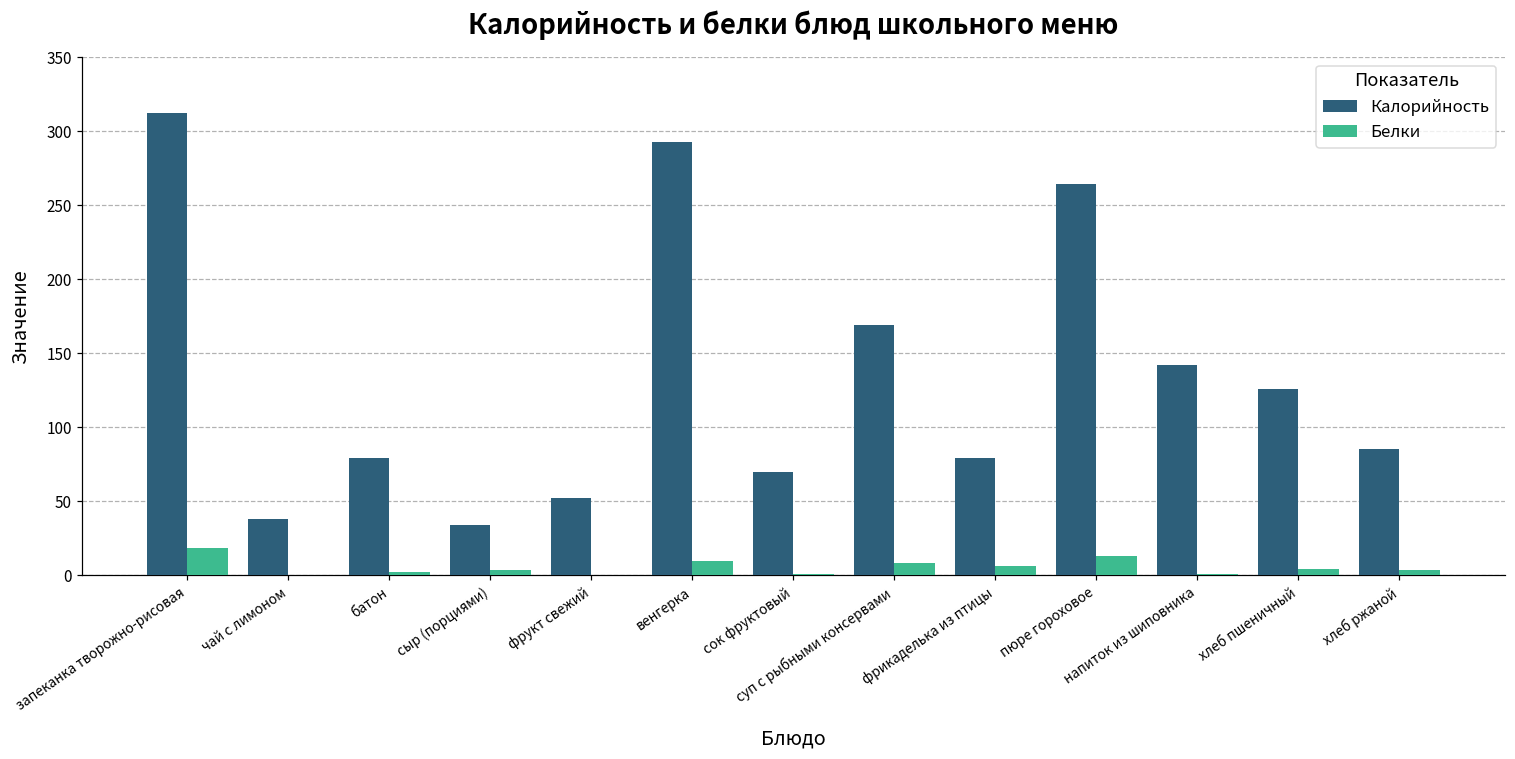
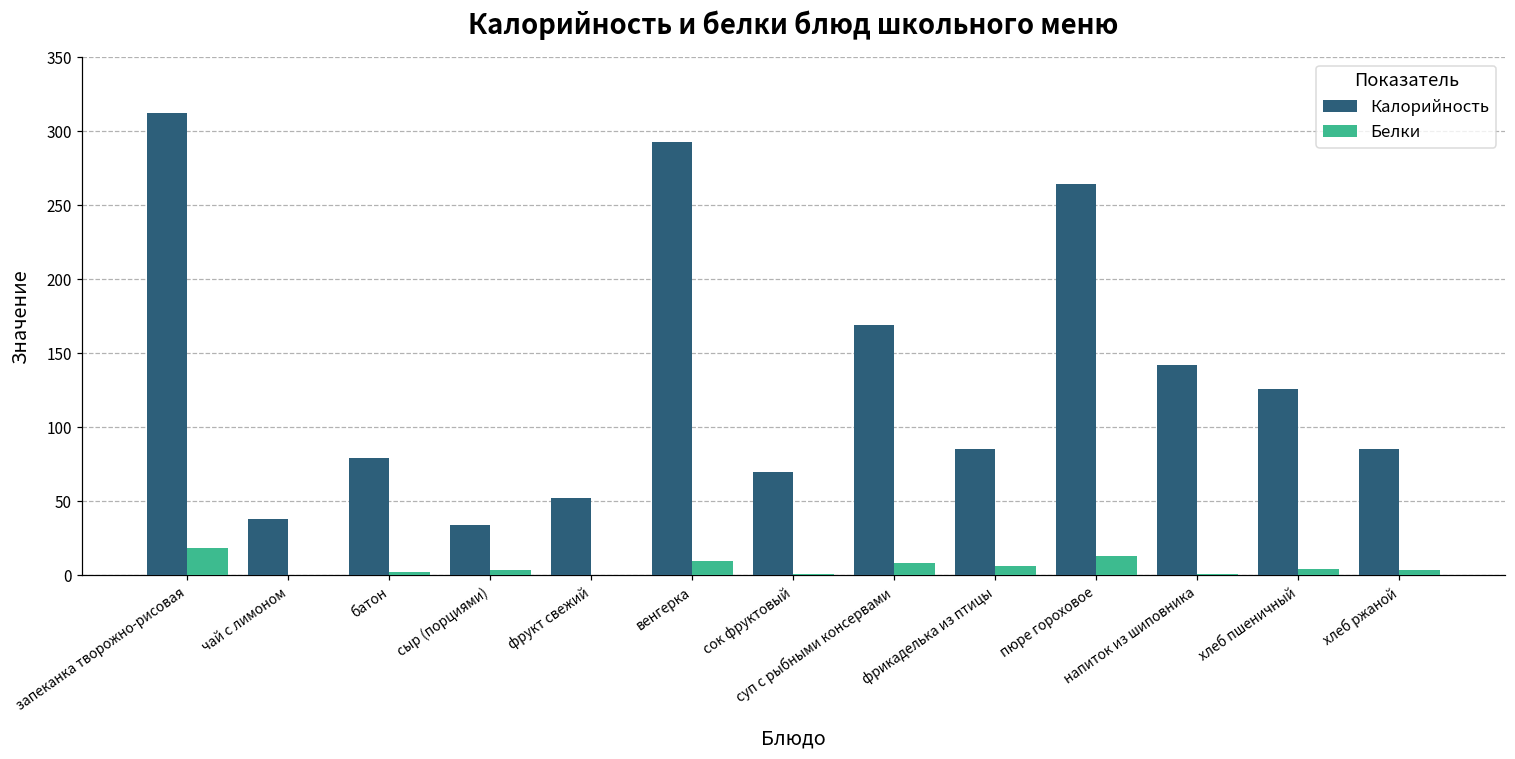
Калорийность, фрикаделька из птицы: 79 -> 85
